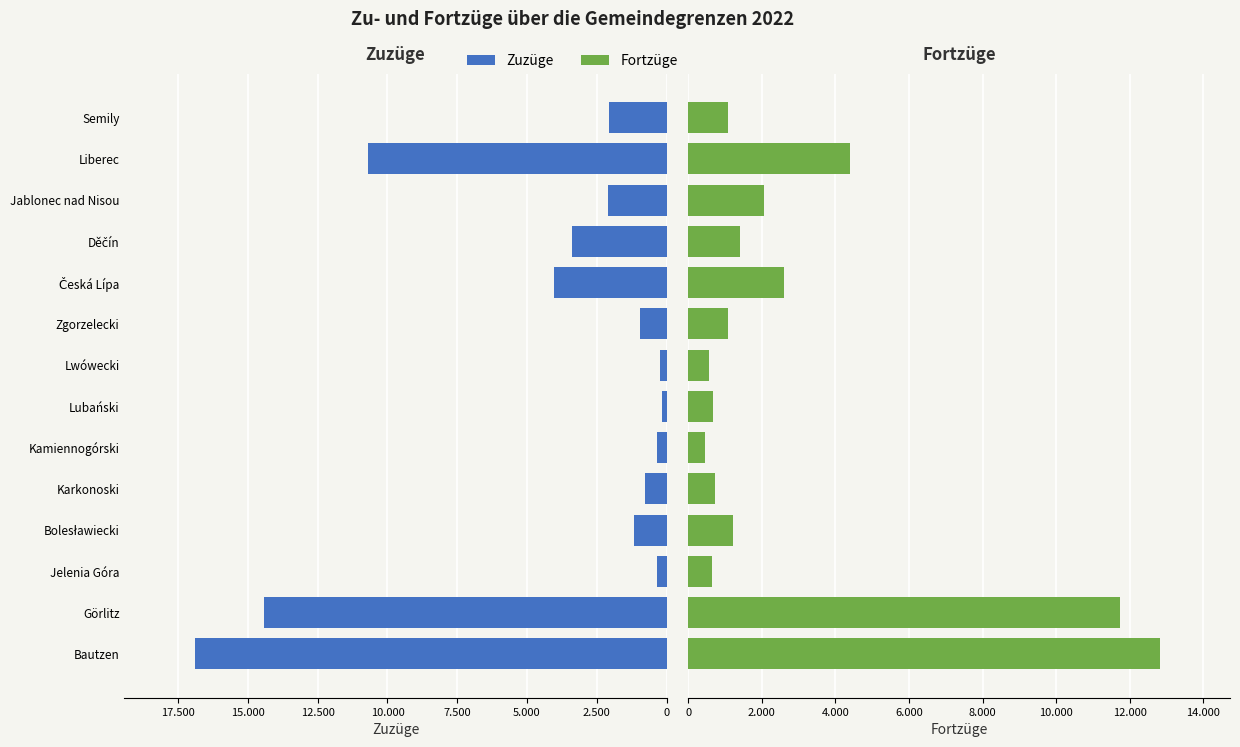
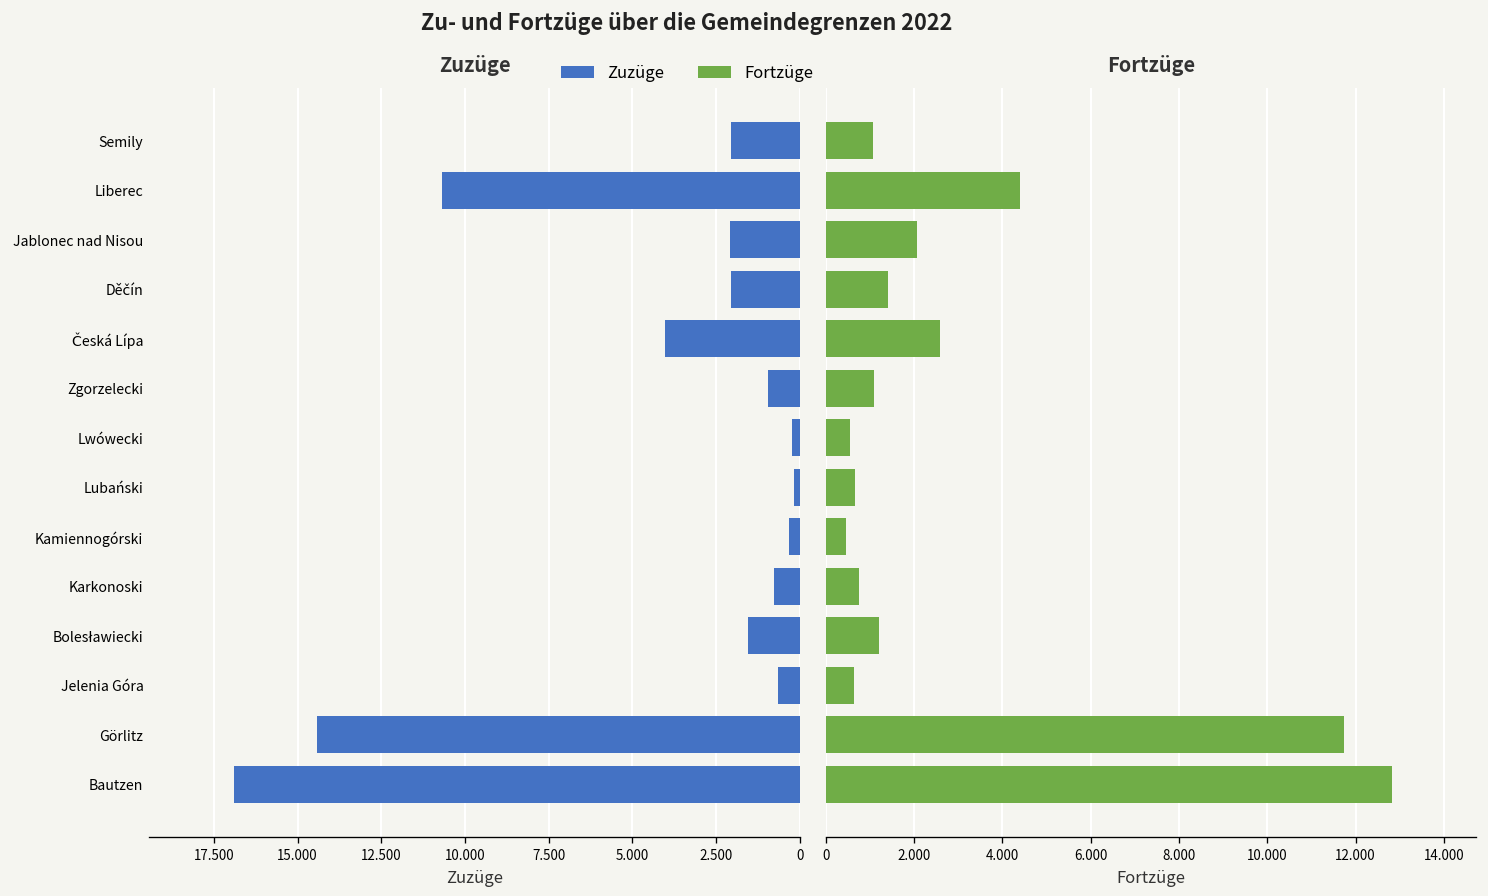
Zuzüge, Děčín: 3.4 -> 2.1
Zuzüge, Bolesławiecki: 1.2 -> 1.5
Zuzüge, Jelenia Góra: 0.3 -> 0.7
